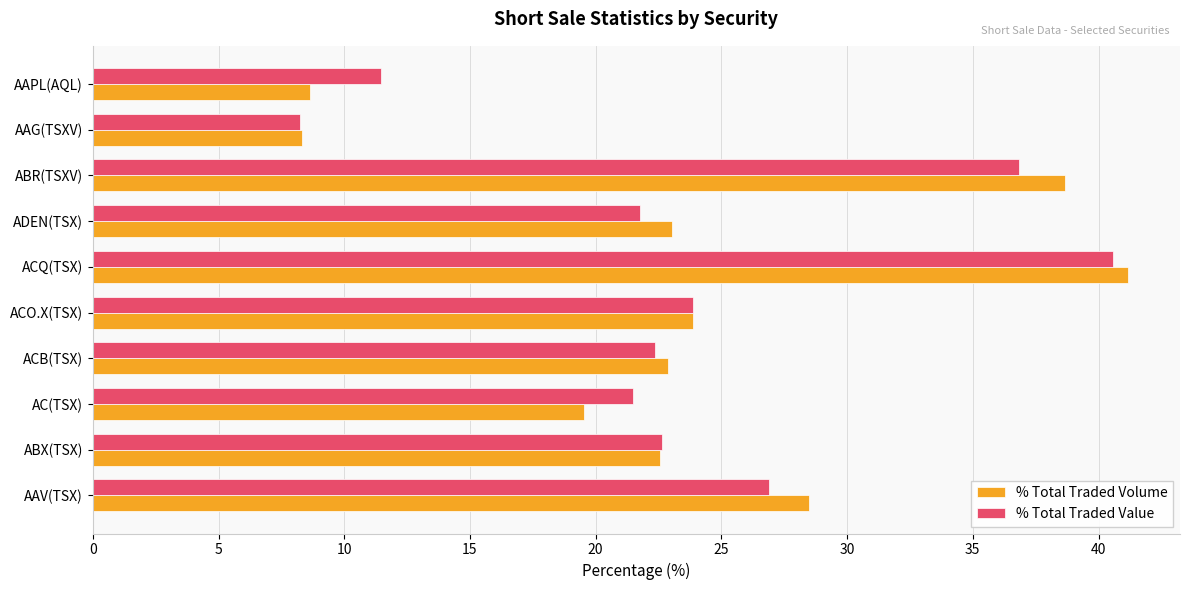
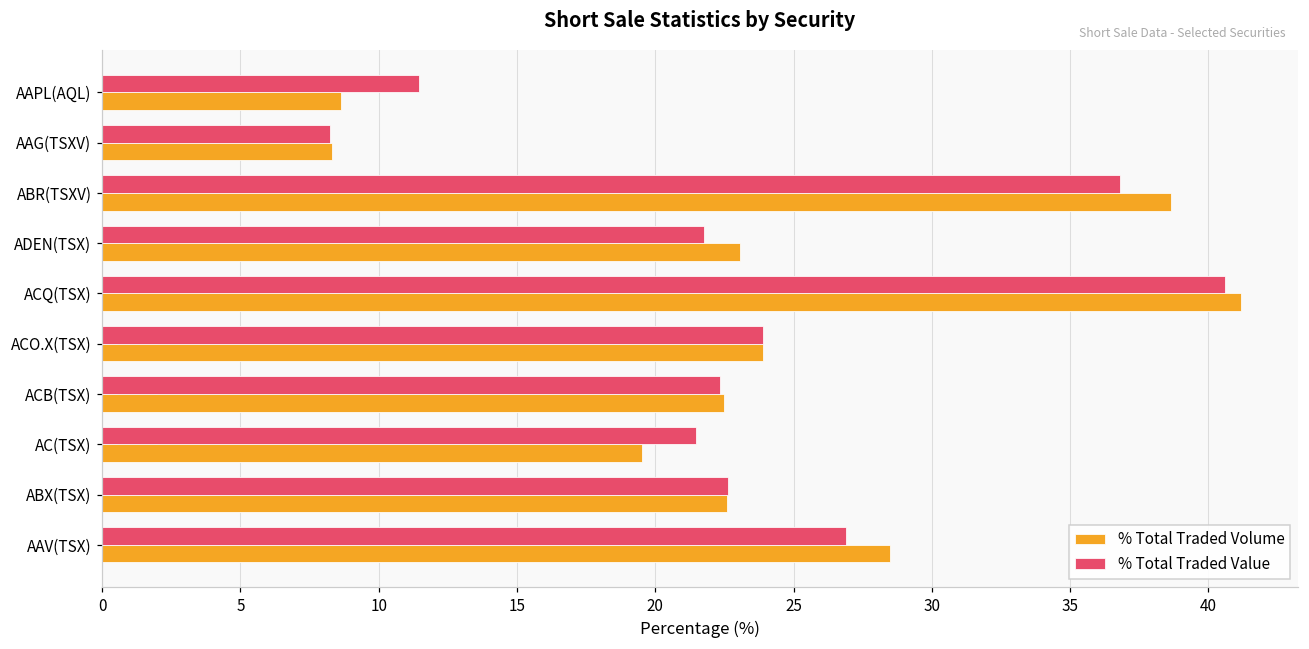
% Total Traded Volume, ACB(TSX): 22.9 -> 22.5
